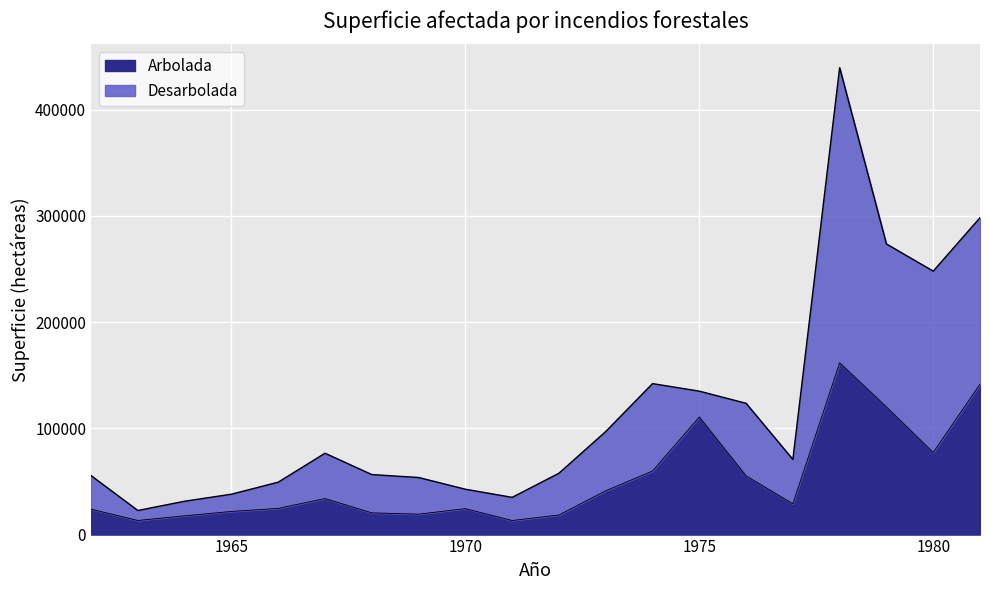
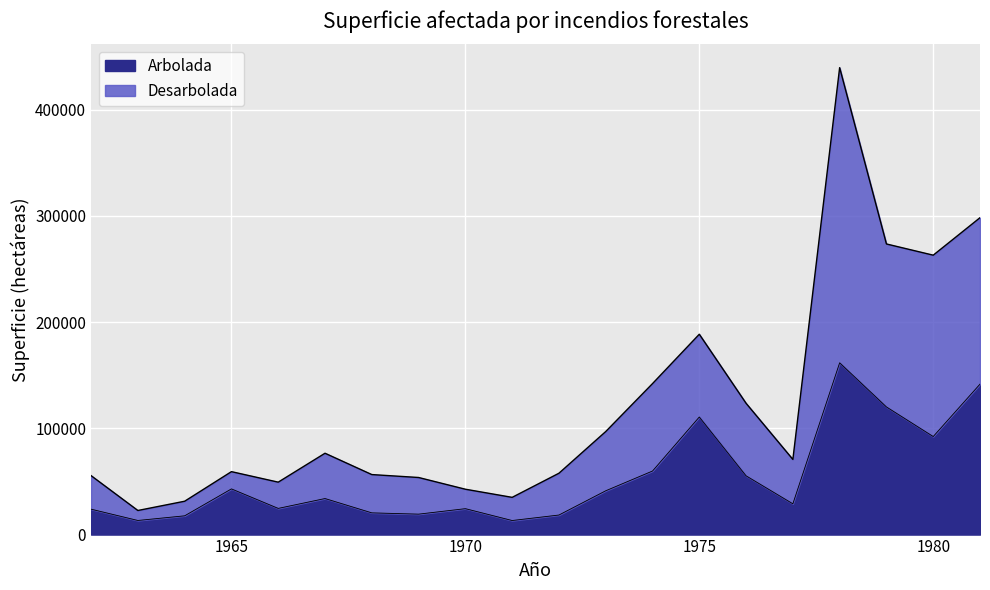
Arbolada, 1965: 22000 -> 43000
Desarbolada, 1975: 24000 -> 78000
Arbolada, 1980: 77000 -> 92000
